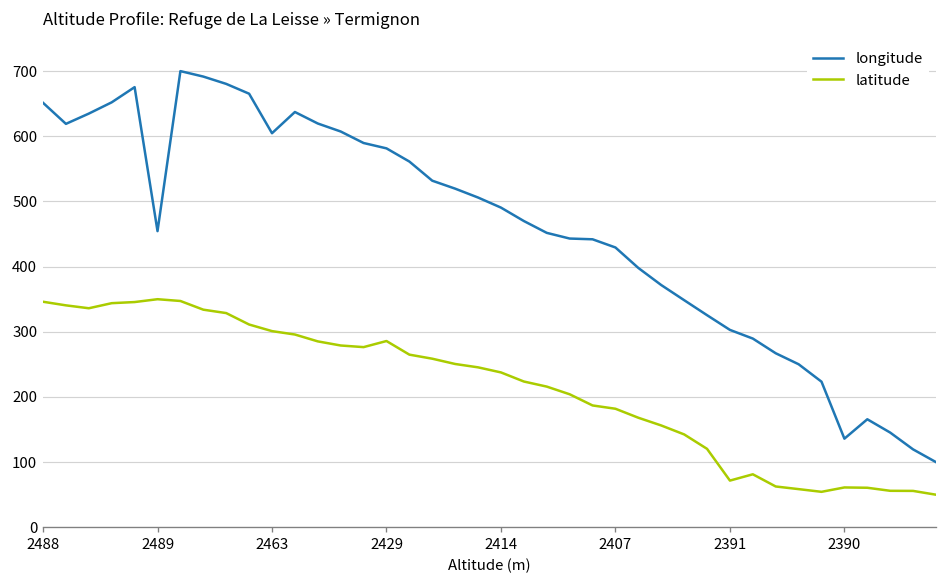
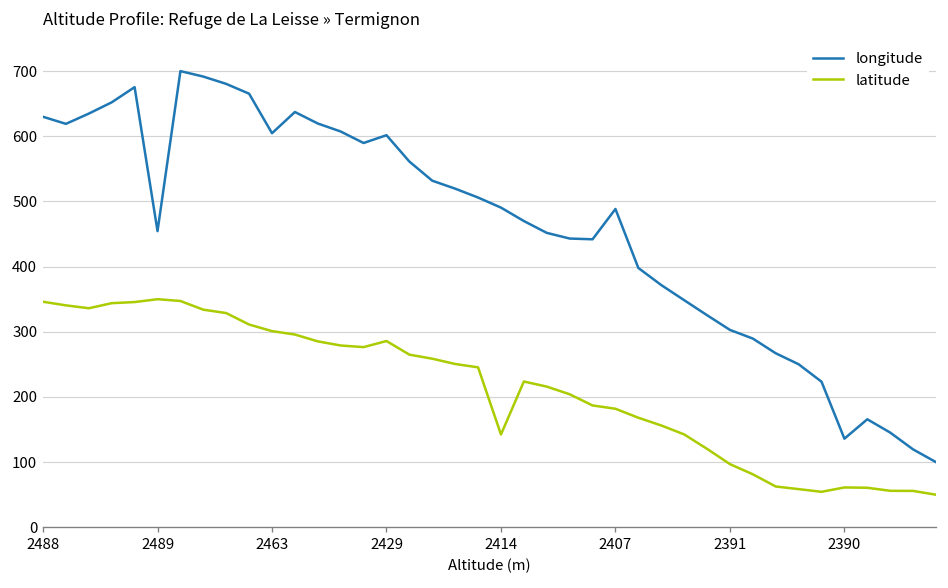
longitude, 2488: 650 -> 630
longitude, 2429: 580 -> 600
latitude, 2414: 240 -> 140
longitude, 2407: 430 -> 490
latitude, 2391: 70 -> 100
